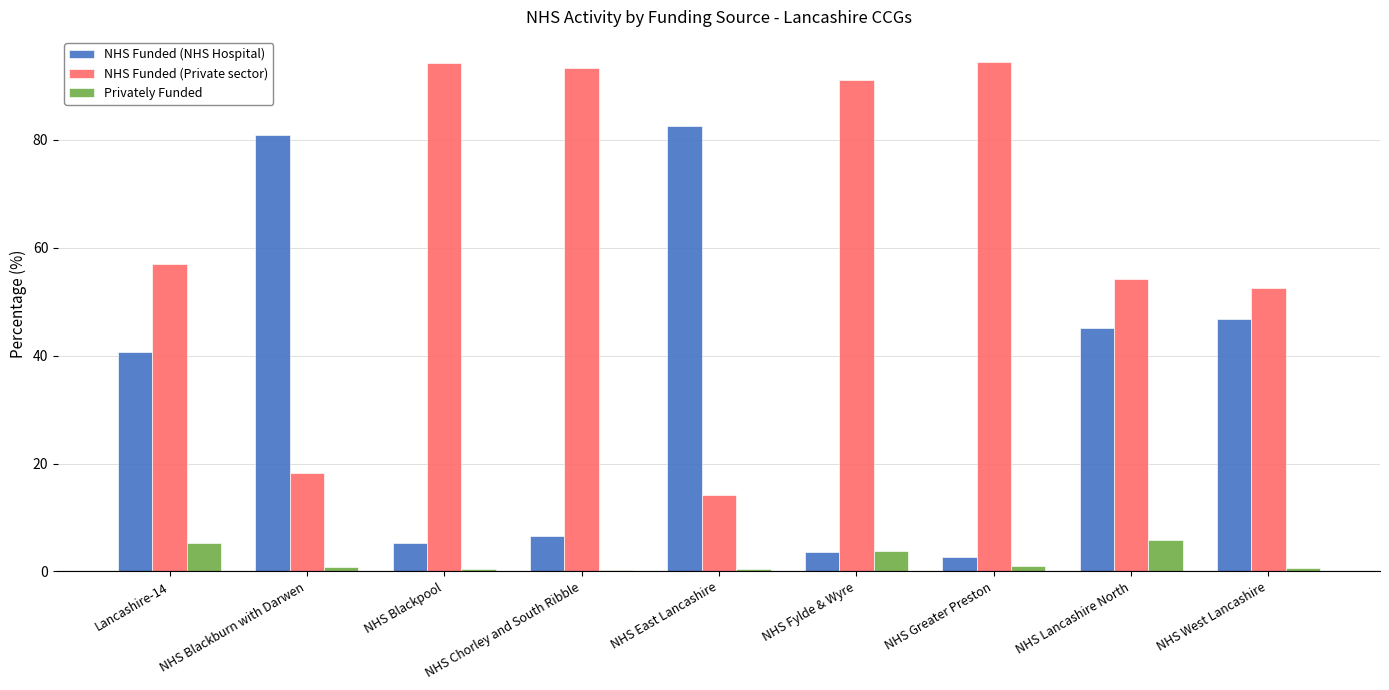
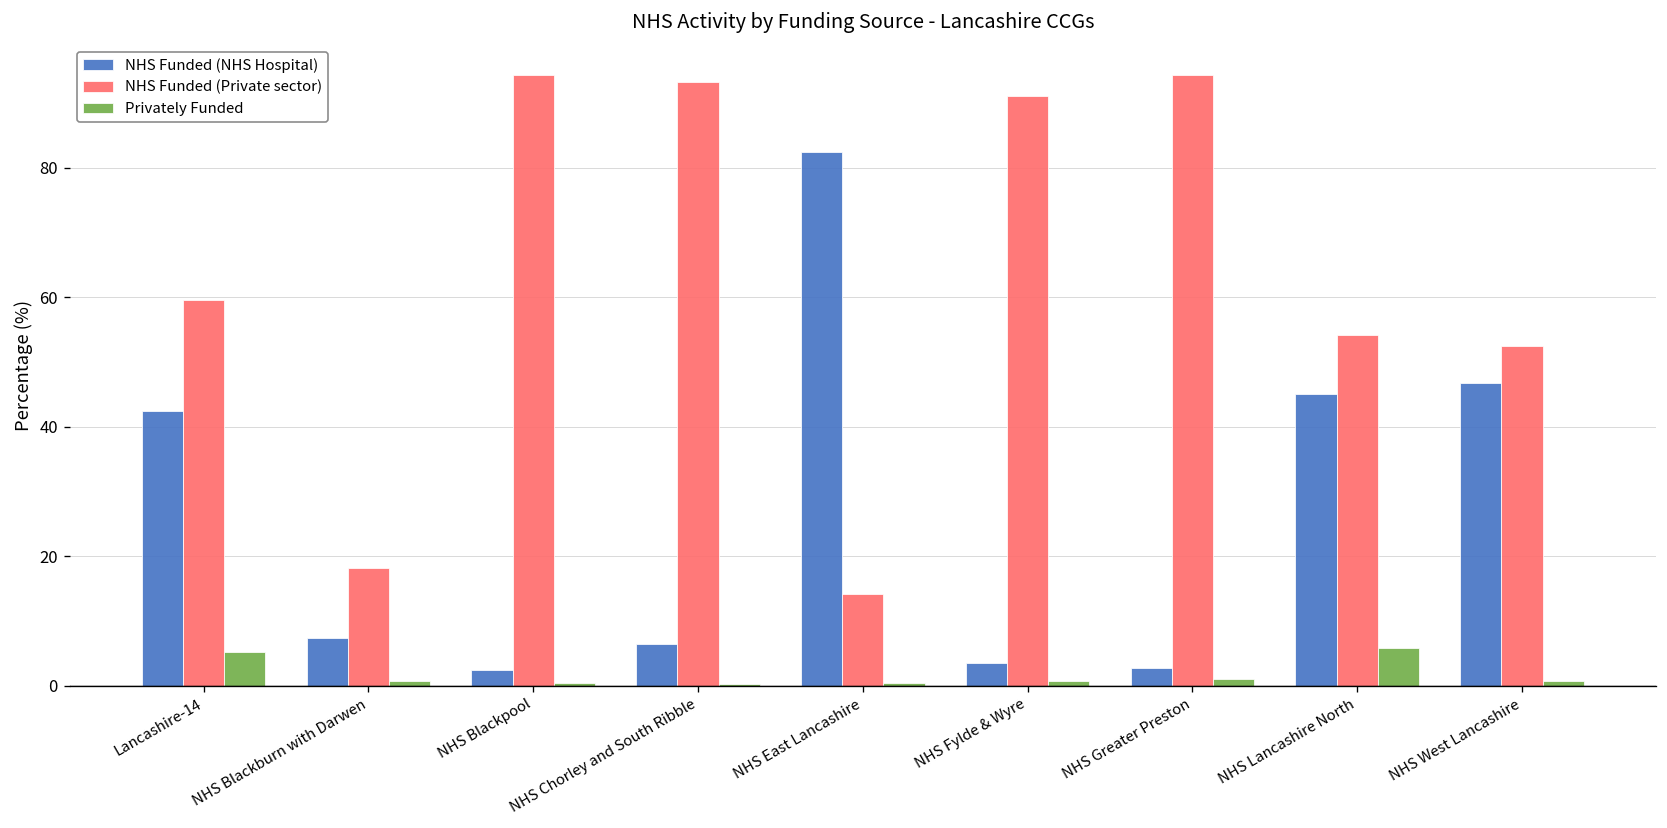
NHS Funded (NHS Hospital), Lancashire-14: 41 -> 42
NHS Funded (Private sector), Lancashire-14: 57 -> 60
NHS Funded (NHS Hospital), NHS Blackburn with Darwen: 81 -> 7
NHS Funded (NHS Hospital), NHS Blackpool: 5 -> 2
Privately Funded, NHS Fylde & Wyre: 4 -> 1
